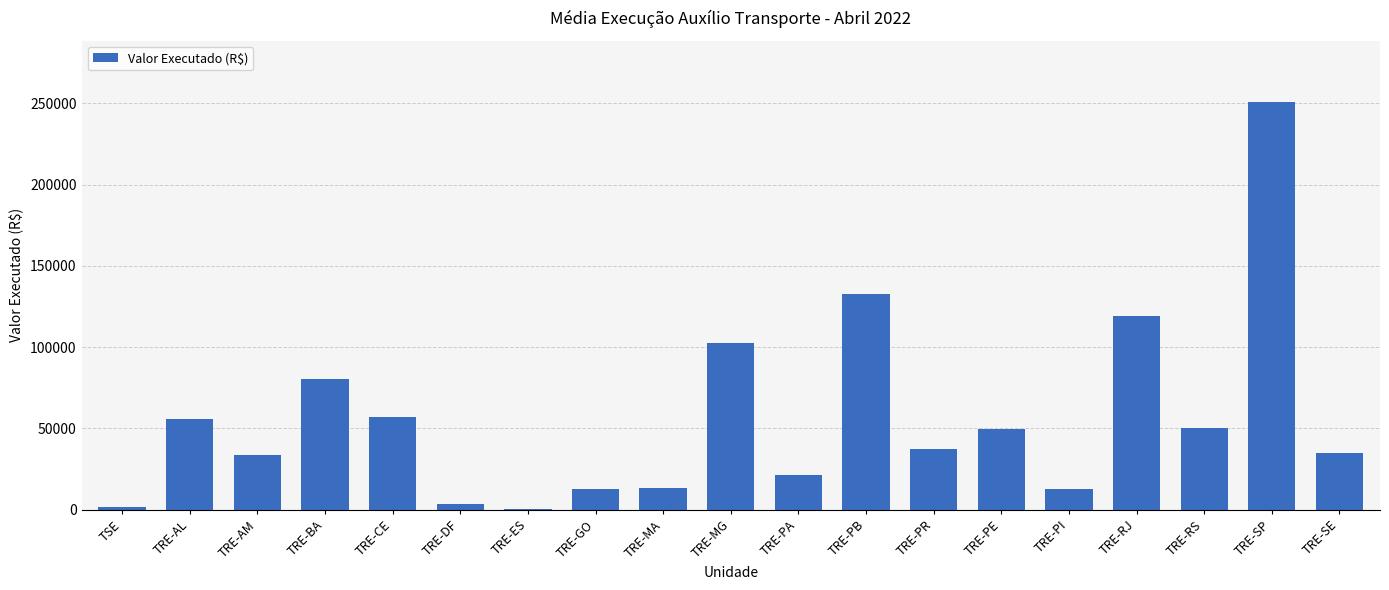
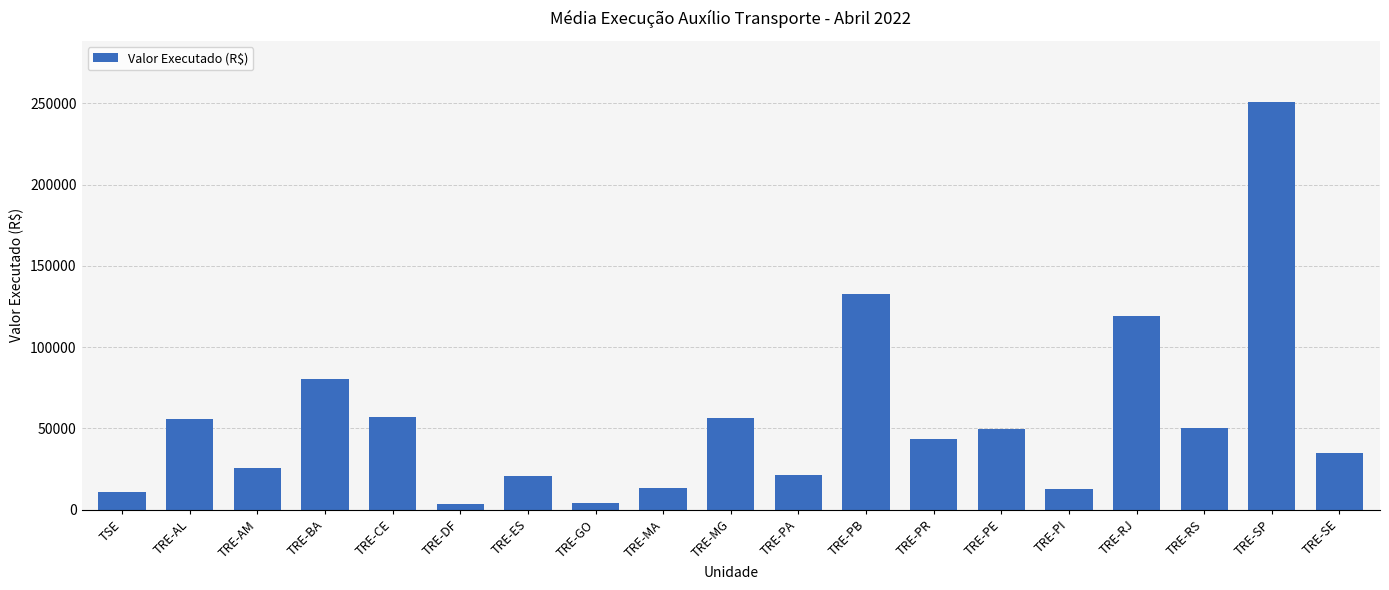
TSE: 2000 -> 11000
TRE-AM: 33000 -> 26000
TRE-ES: 0 -> 21000
TRE-GO: 13000 -> 4000
TRE-MG: 103000 -> 56000
TRE-PR: 38000 -> 44000
